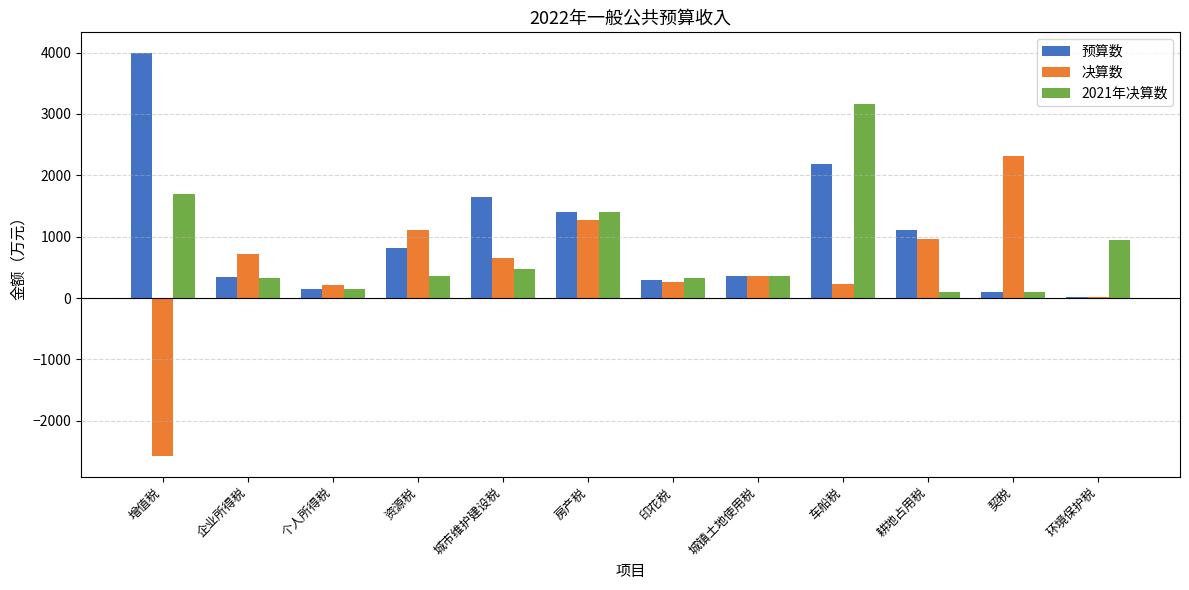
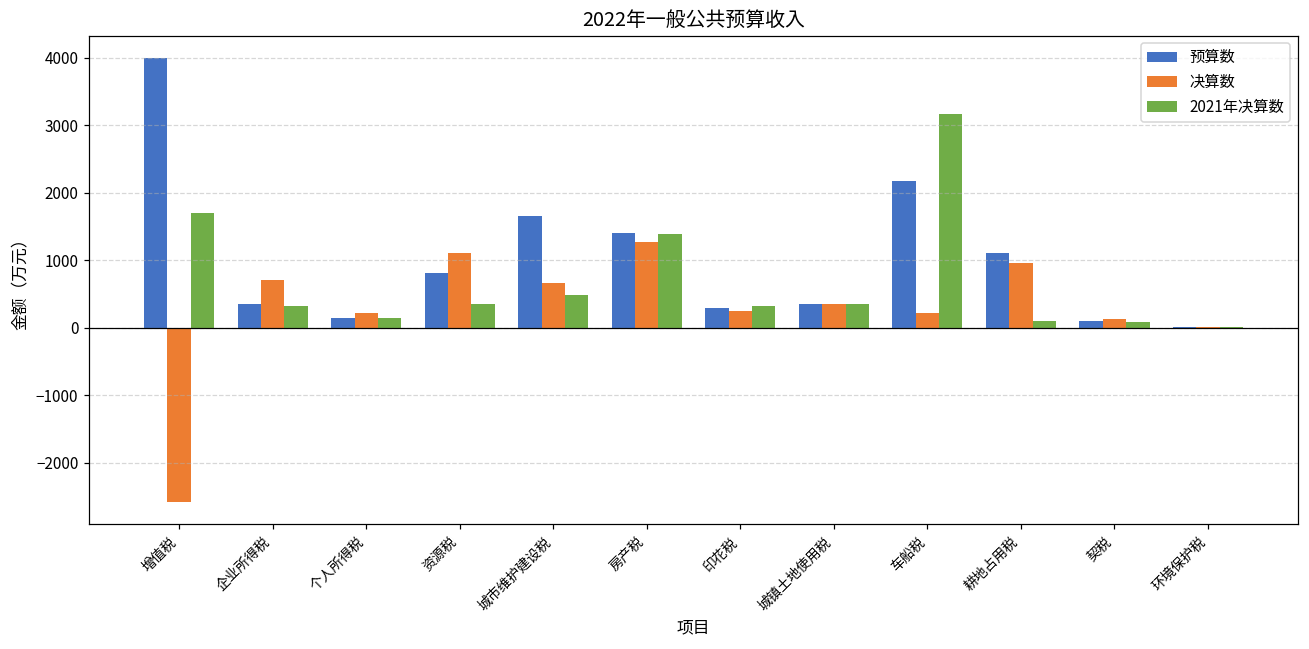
决算数, 契税: 2300 -> 100
2021年决算数, 环境保护税: 900 -> 0
